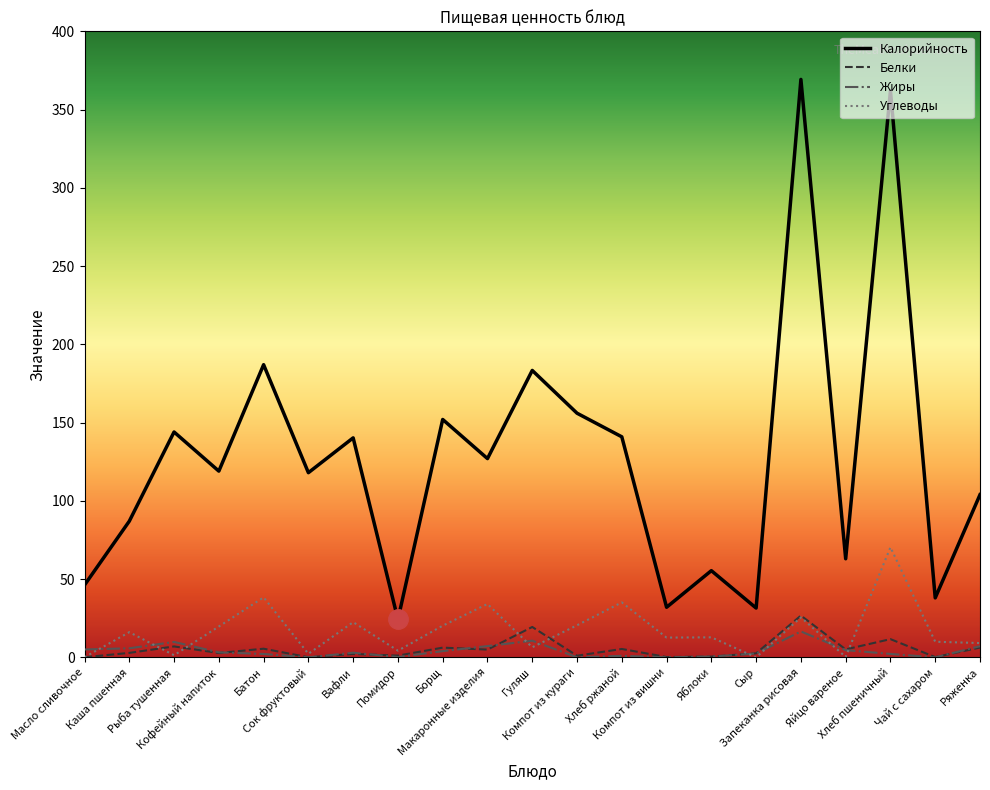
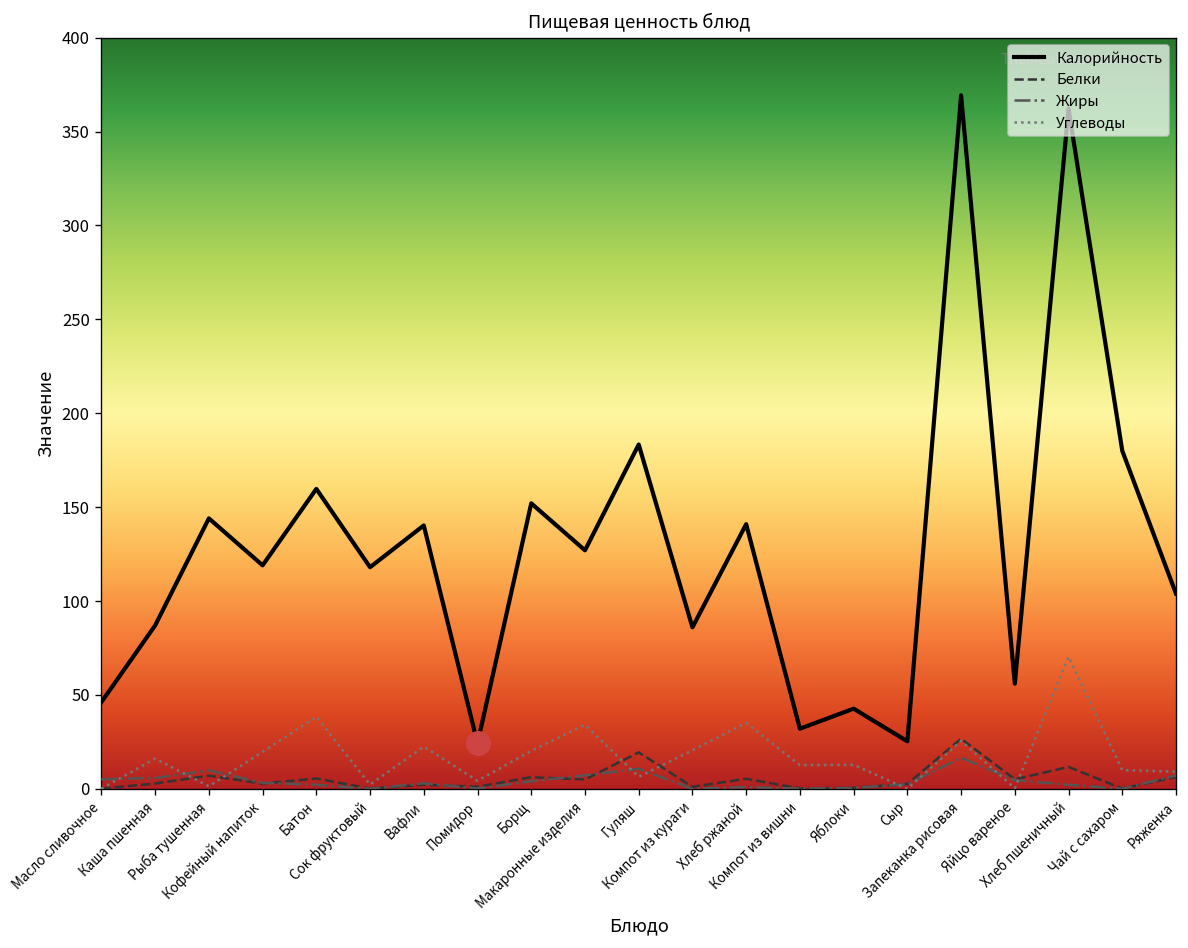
Калорийность, Батон: 187 -> 160
Калорийность, Компот из кураги: 156 -> 86
Калорийность, Яблоки: 55 -> 43
Калорийность, Сыр: 32 -> 25
Калорийность, Яйцо вареное: 63 -> 56
Калорийность, Чай с сахаром: 38 -> 180
